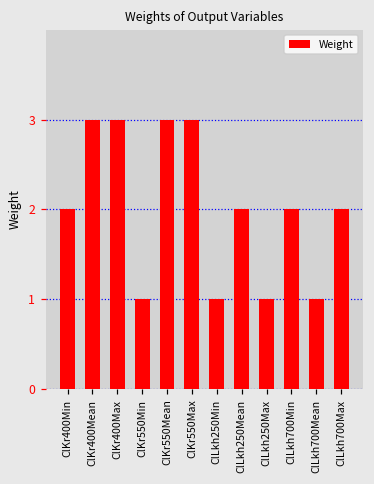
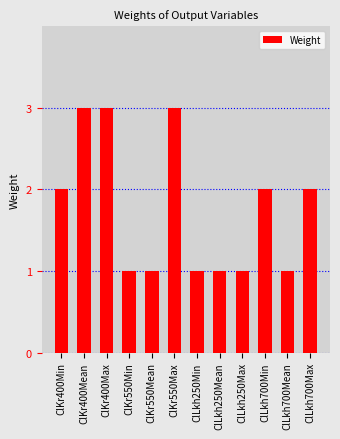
ClKr550Mean: 3 -> 1
ClLkh250Mean: 2 -> 1
